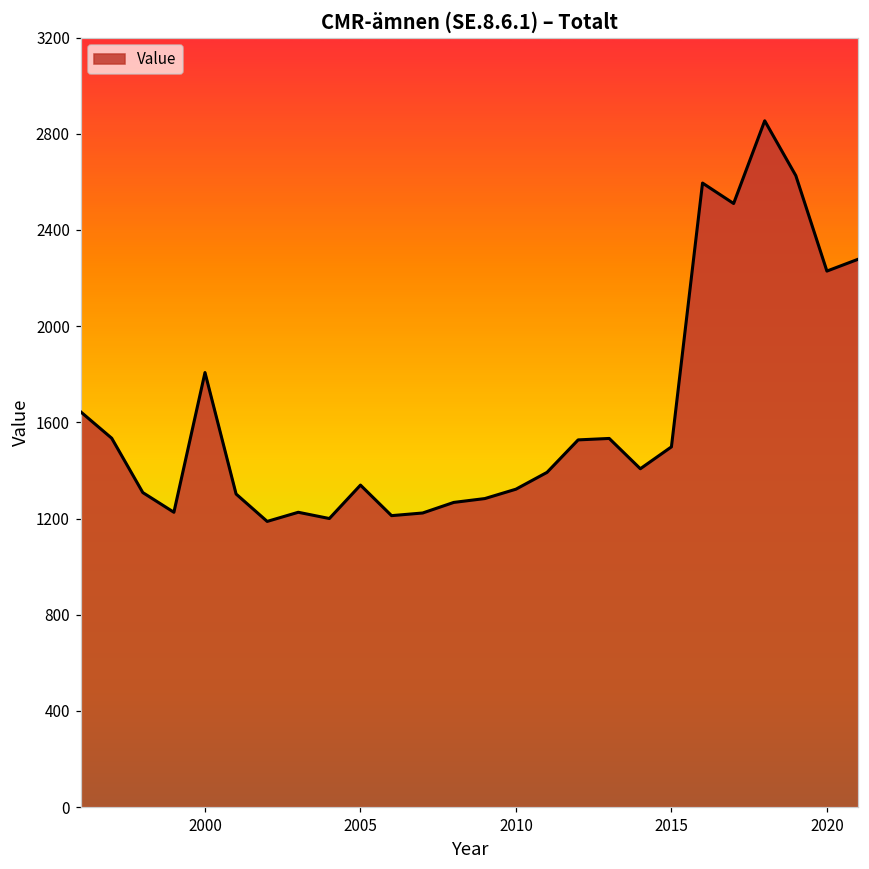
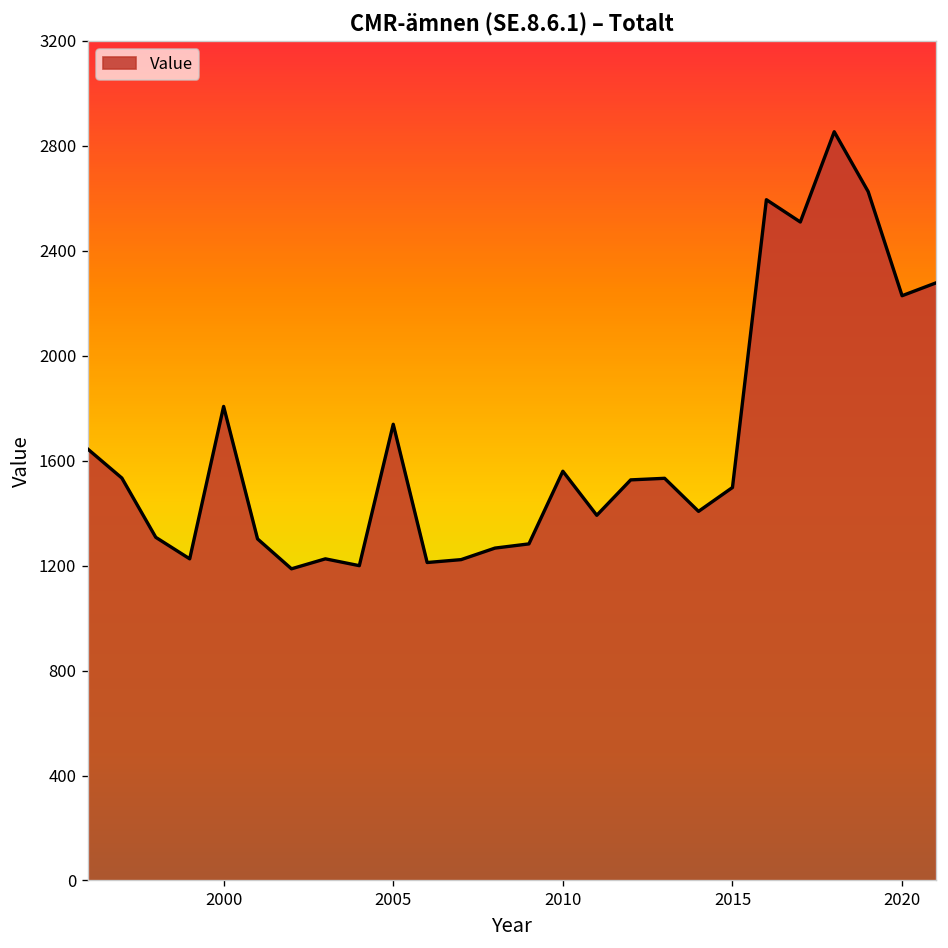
2005: 1340 -> 1740
2010: 1320 -> 1560
